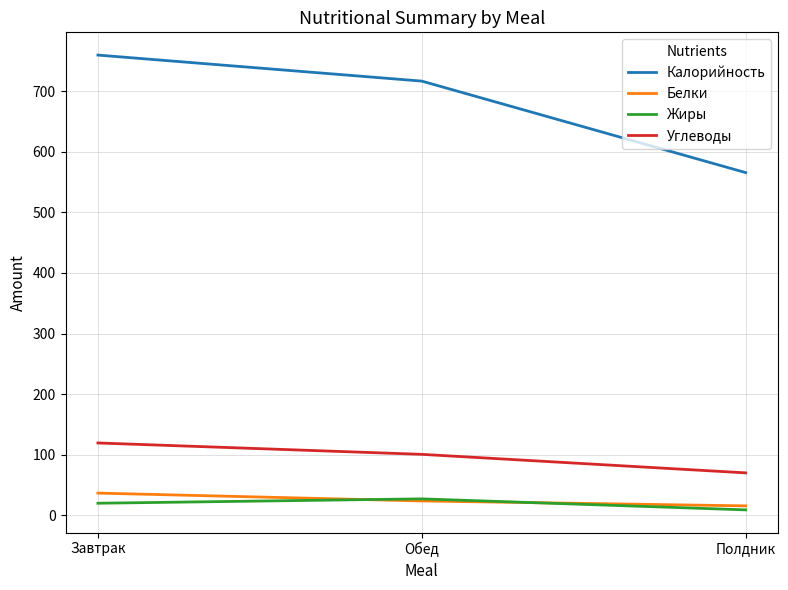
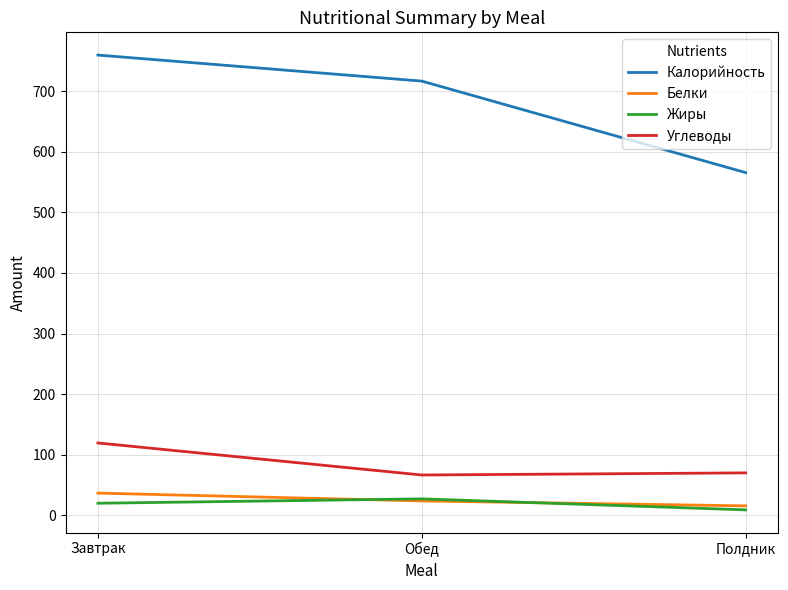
Углеводы, Обед: 100 -> 70
